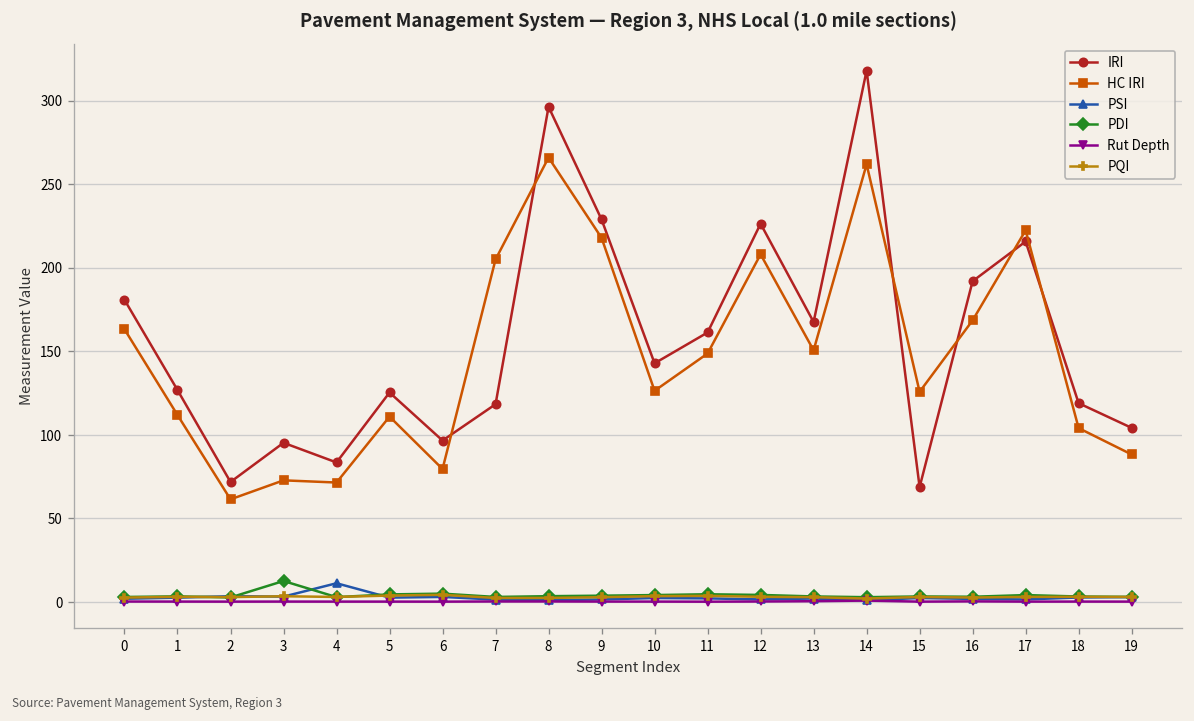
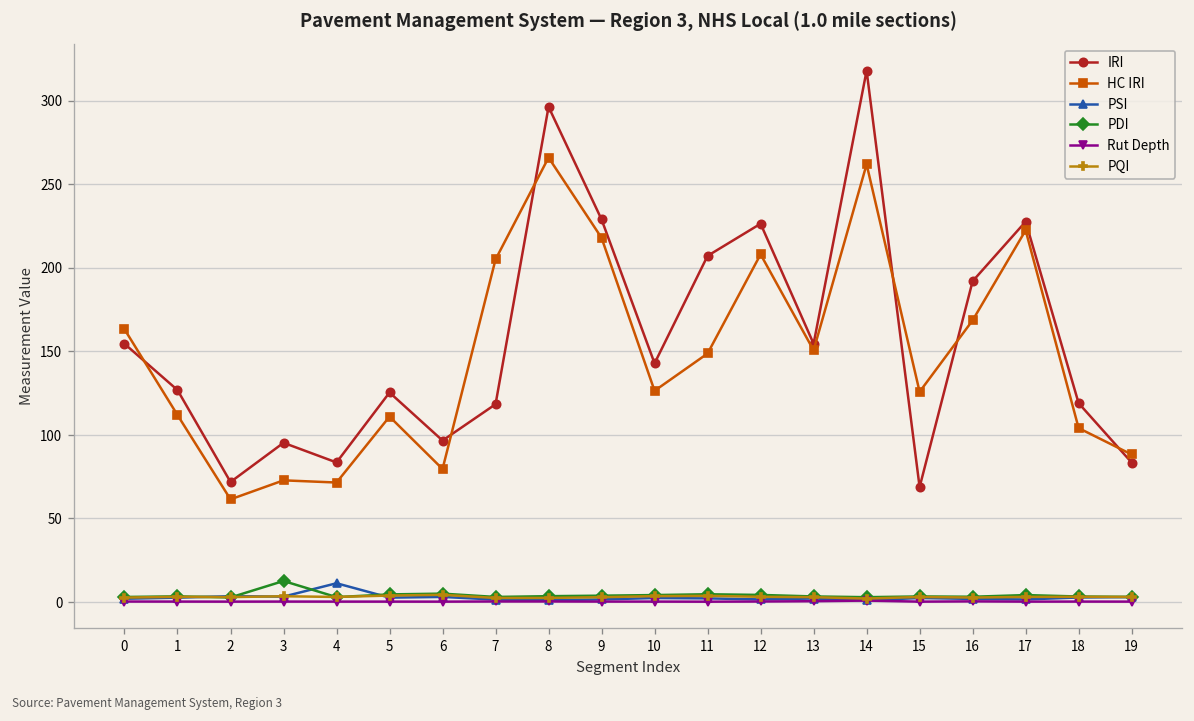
IRI, 0: 181 -> 154
IRI, 11: 161 -> 207
IRI, 13: 168 -> 154
IRI, 17: 216 -> 228
IRI, 19: 104 -> 83
